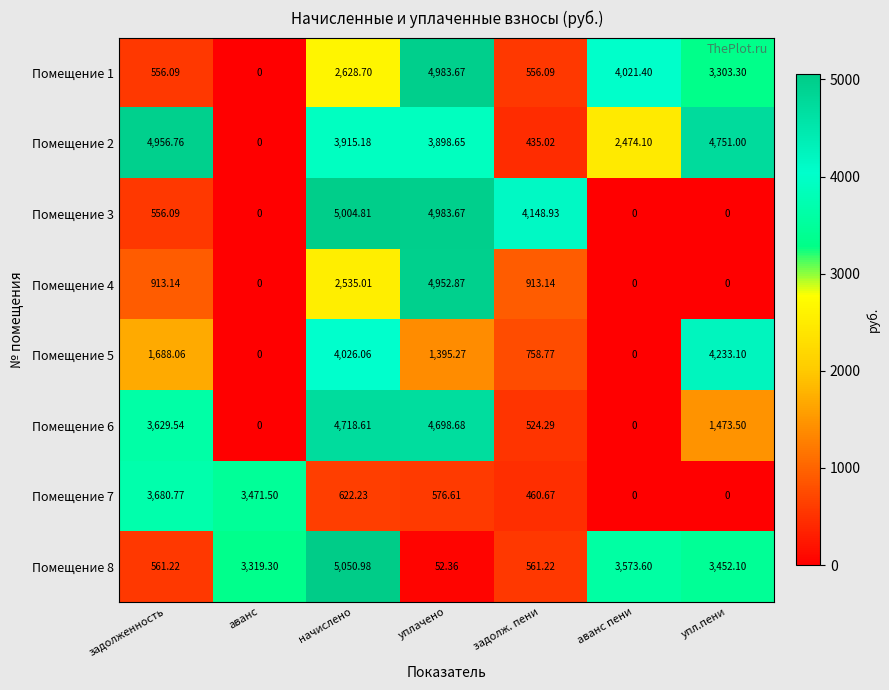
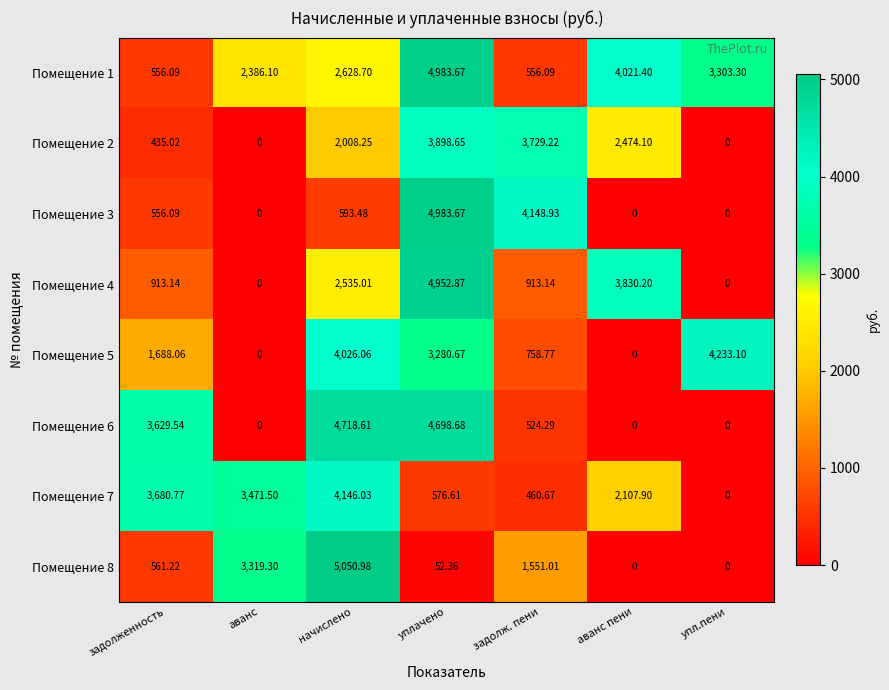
Помещение 1, аванс: 0 -> 2,386.10
Помещение 2, задолженность: 4,956.76 -> 435.02
Помещение 2, начислено: 3,915.18 -> 2,008.25
Помещение 2, задолж. пени: 435.02 -> 3,729.22
Помещение 2, упл.пени: 4,751.00 -> 0
Помещение 3, начислено: 5,004.81 -> 593.48
Помещение 4, аванс пени: 0 -> 3,830.20
Помещение 5, уплачено: 1,395.27 -> 3,280.67
Помещение 6, упл.пени: 1,473.50 -> 0
Помещение 7, начислено: 622.23 -> 4,146.03
Помещение 7, аванс пени: 0 -> 2,107.90
Помещение 8, задолж. пени: 561.22 -> 1,551.01
Помещение 8, аванс пени: 3,573.60 -> 0
Помещение 8, упл.пени: 3,452.10 -> 0
